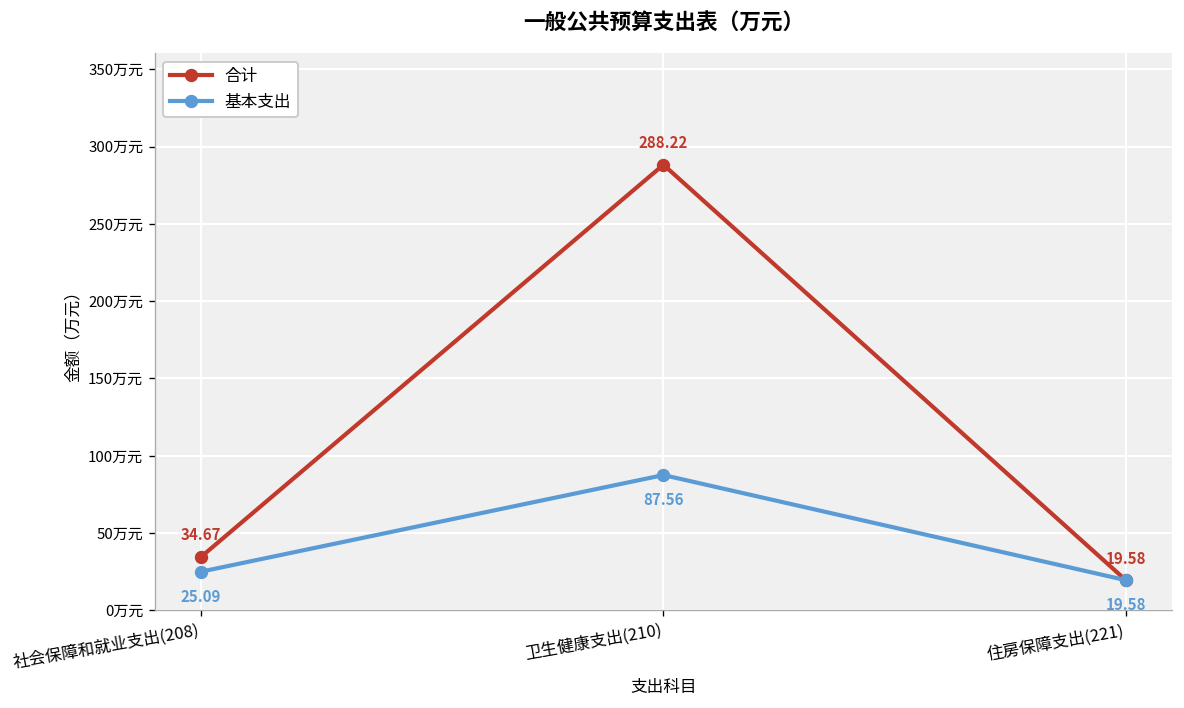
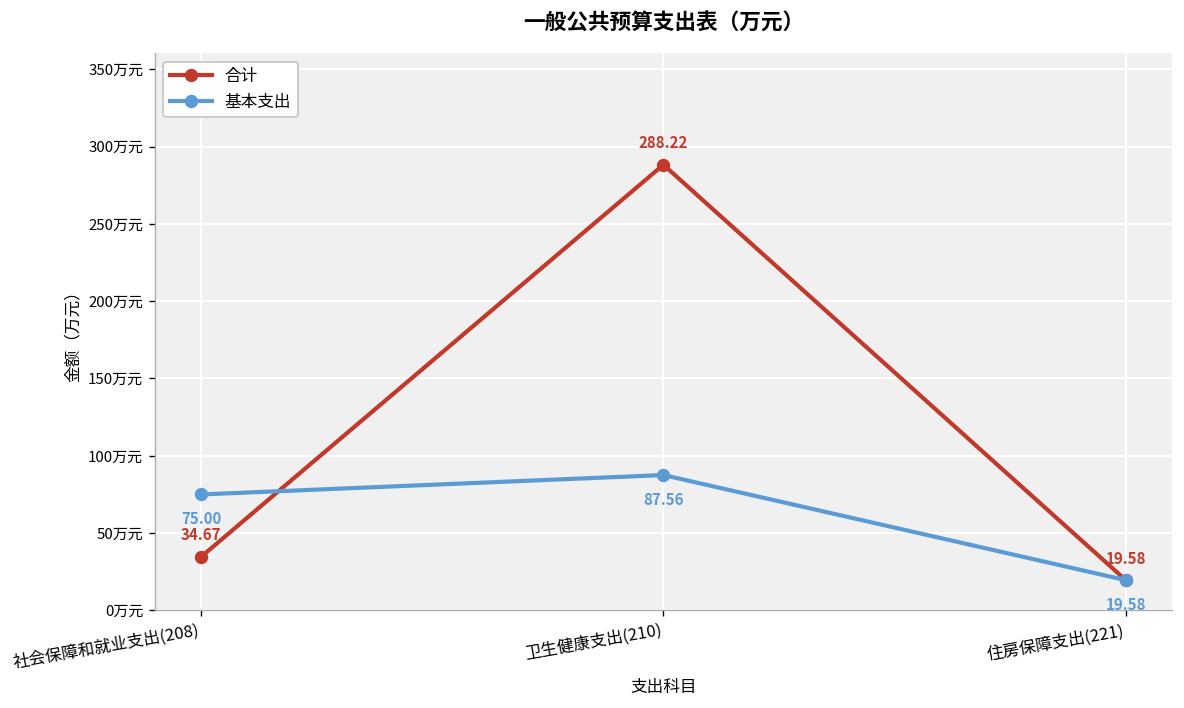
基本支出, 社会保障和就业支出(208): 25.09 -> 75.00
